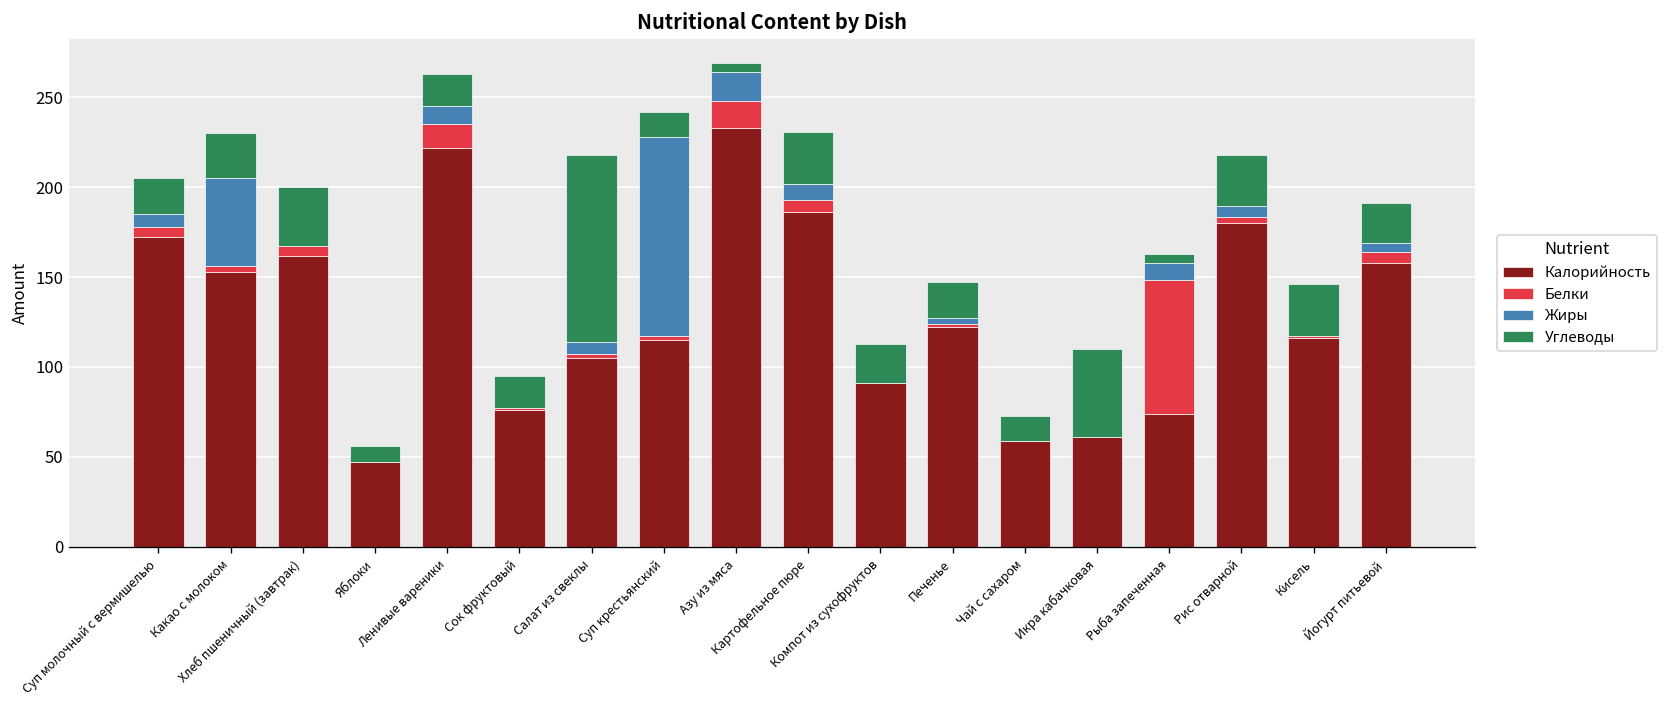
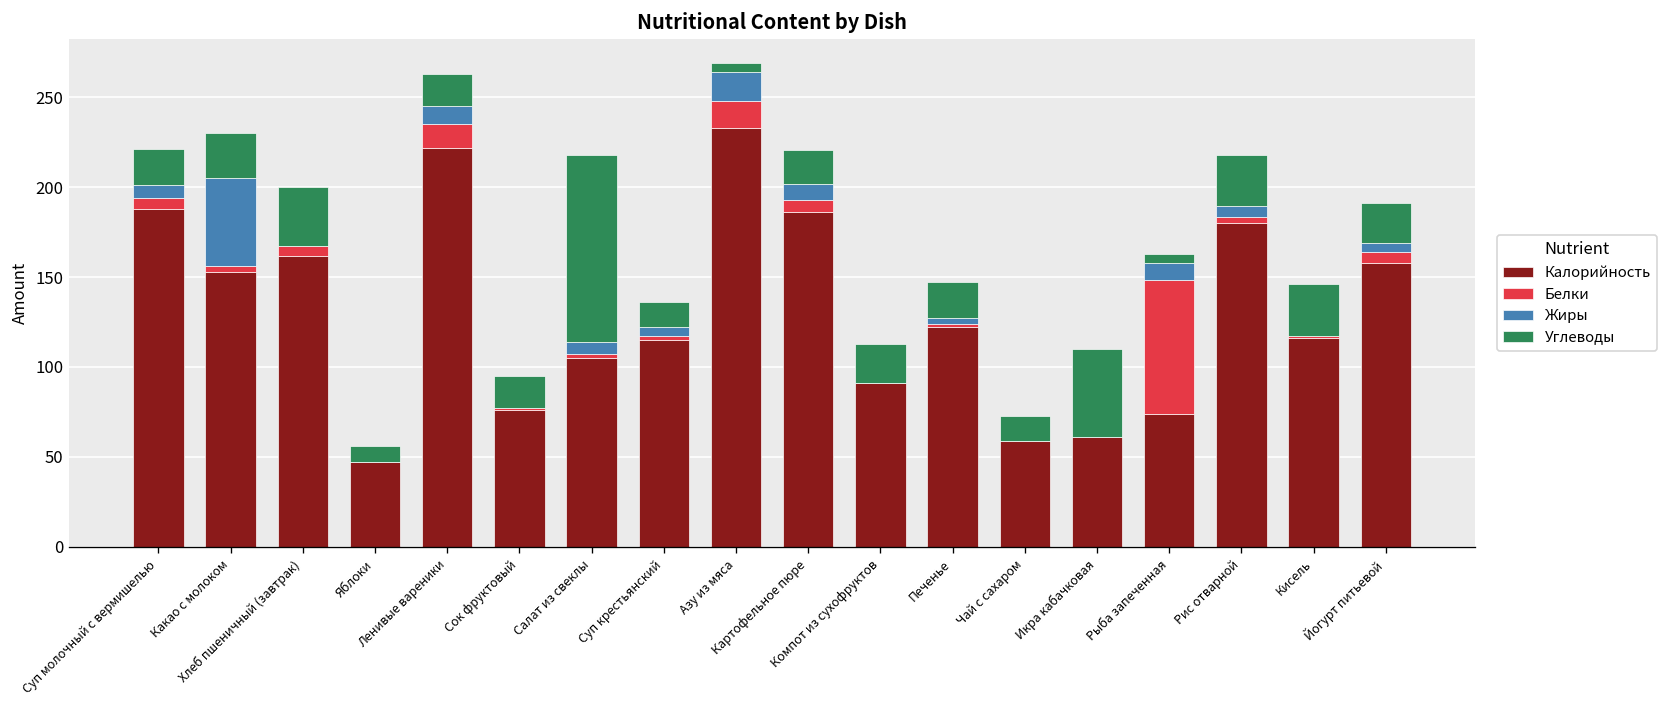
Калорийность, Суп молочный с вермишелью: 172 -> 188
Жиры, Суп крестьянский: 111 -> 5
Углеводы, Картофельное пюре: 29 -> 18
